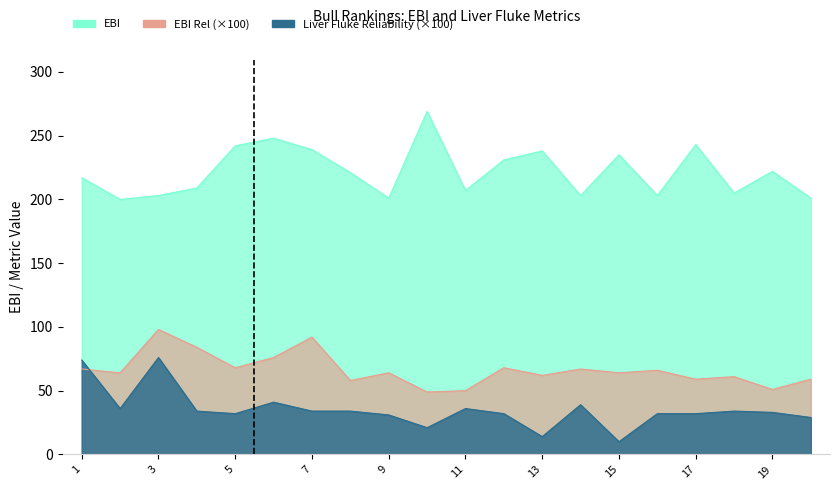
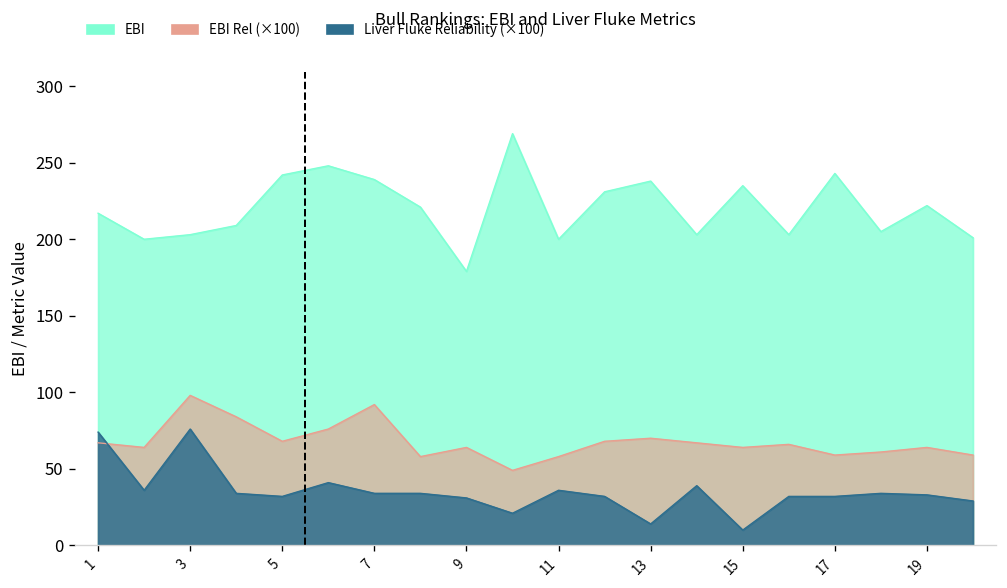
EBI, 9: 201 -> 179
EBI, 11: 207 -> 200
EBI Rel (×100), 11: 50 -> 58
EBI Rel (×100), 13: 62 -> 70
EBI Rel (×100), 19: 51 -> 64
